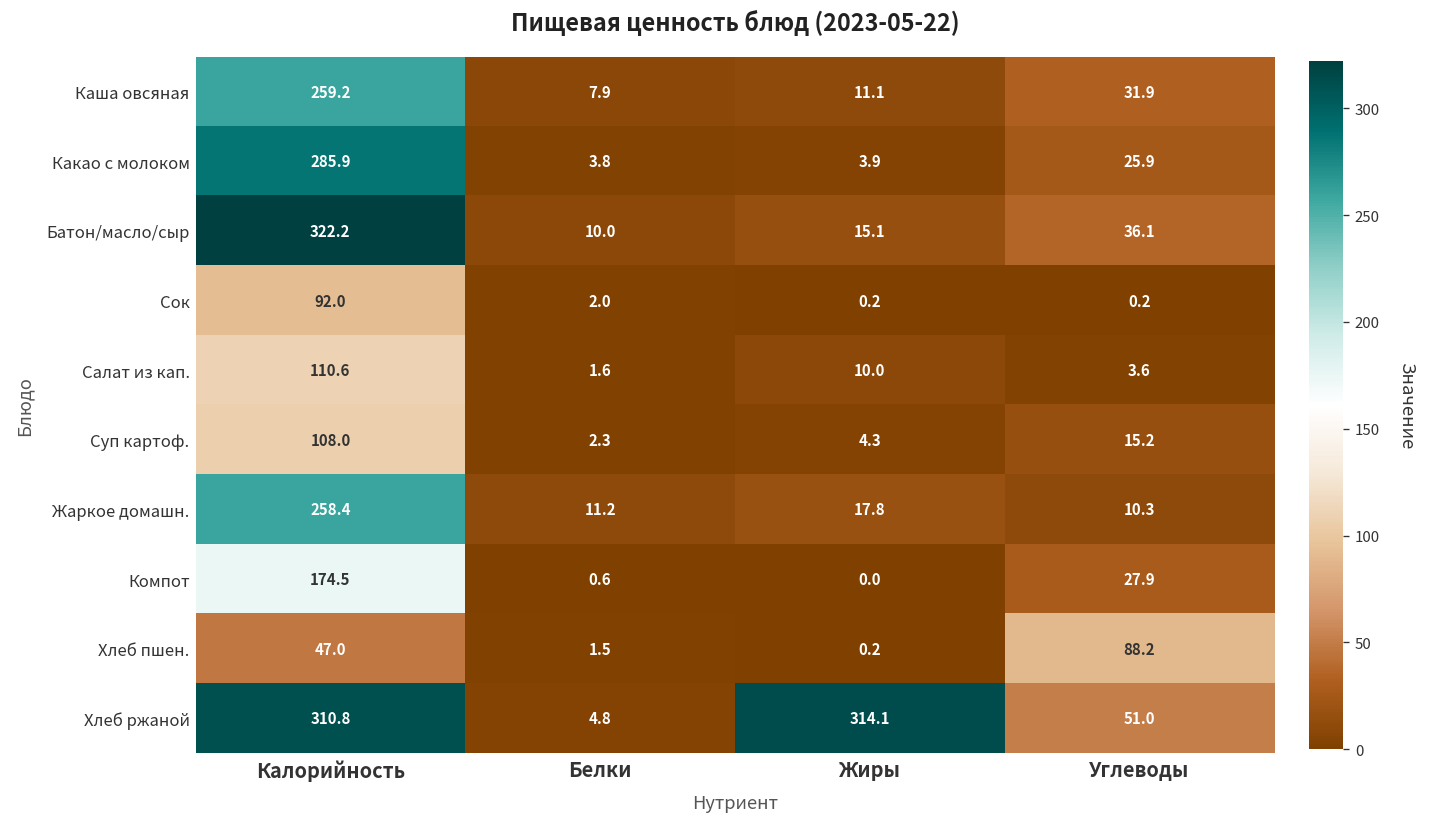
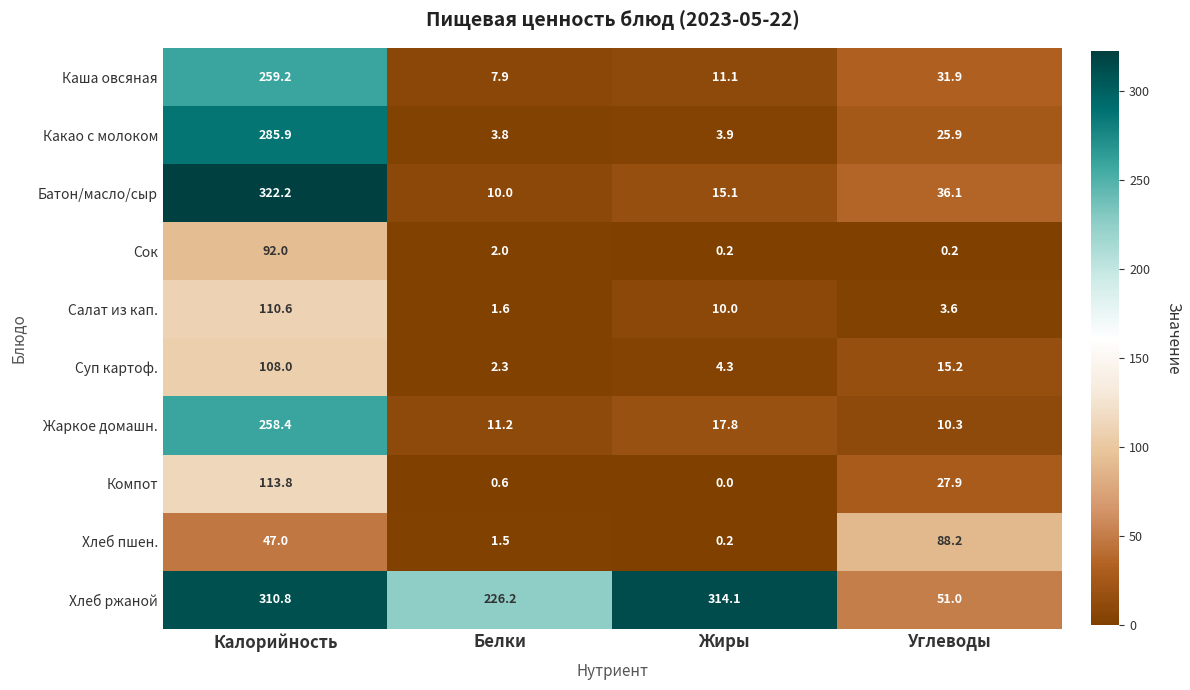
Компот, Калорийность: 174.5 -> 113.8
Хлеб ржаной, Белки: 4.8 -> 226.2
